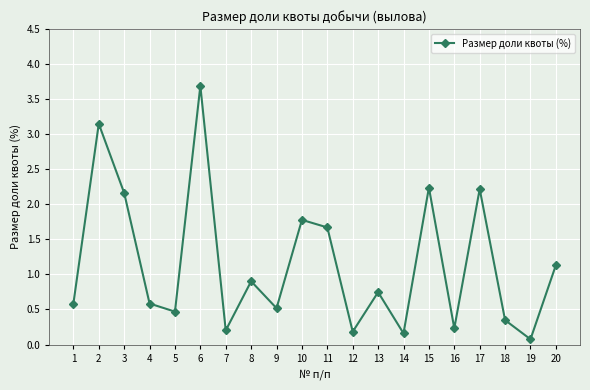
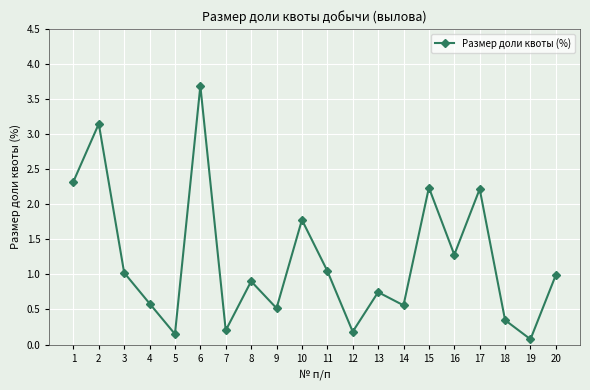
1: 0.6 -> 2.3
3: 2.2 -> 1.0
5: 0.5 -> 0.1
11: 1.7 -> 1.1
14: 0.2 -> 0.6
16: 0.2 -> 1.3
20: 1.1 -> 1.0
